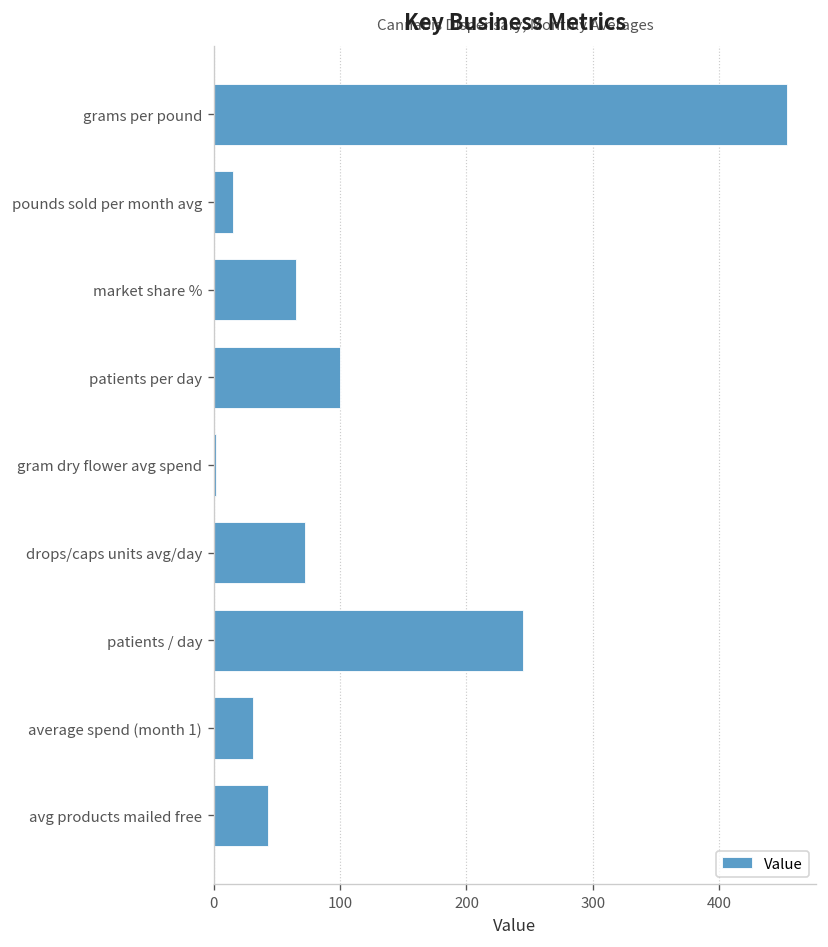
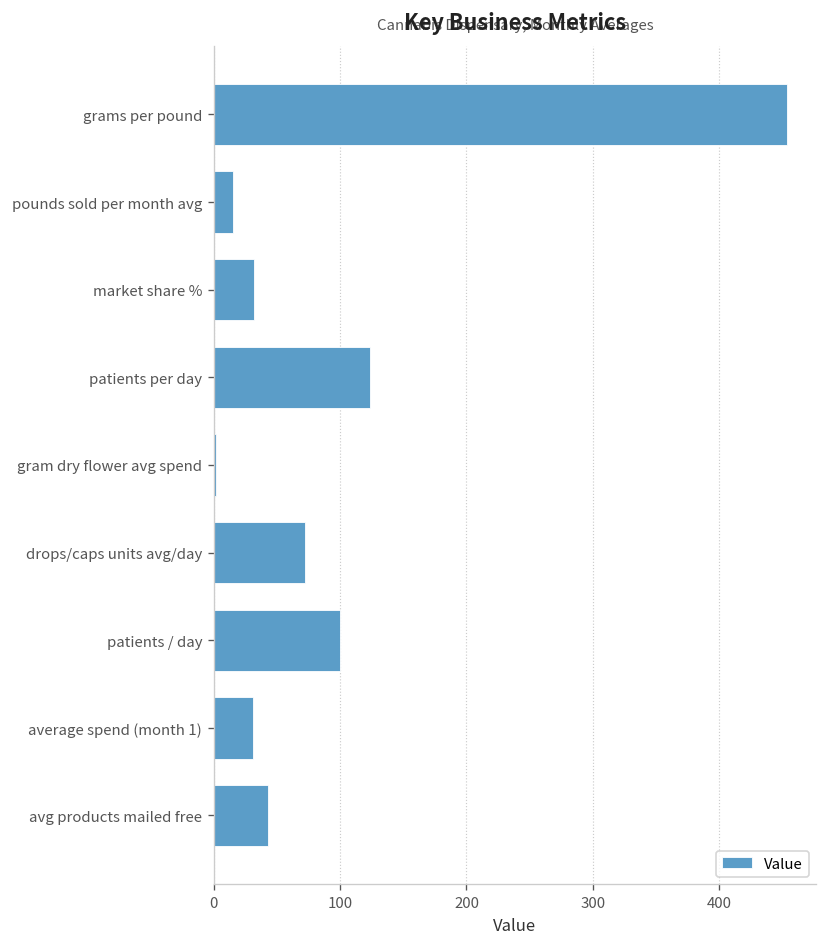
market share %: 65 -> 32
patients per day: 100 -> 124
patients / day: 245 -> 100
